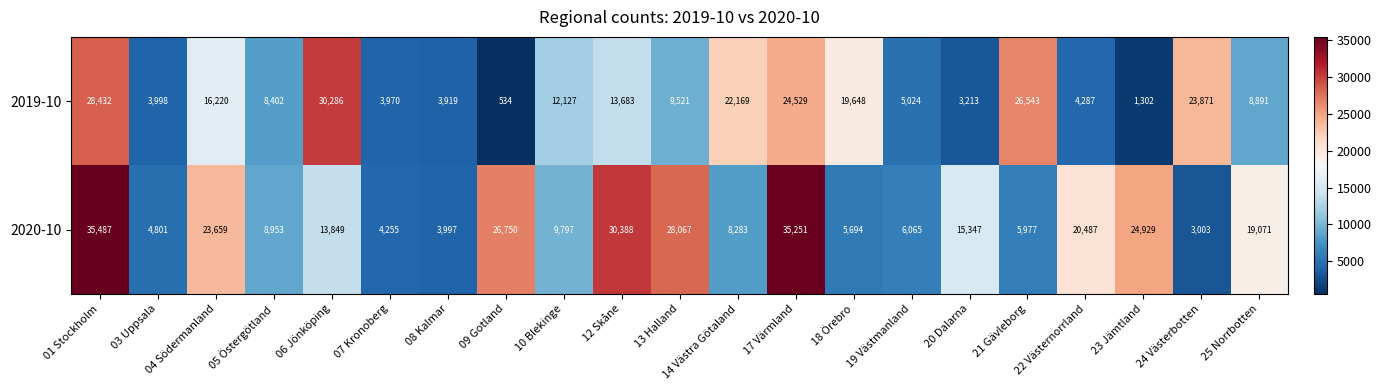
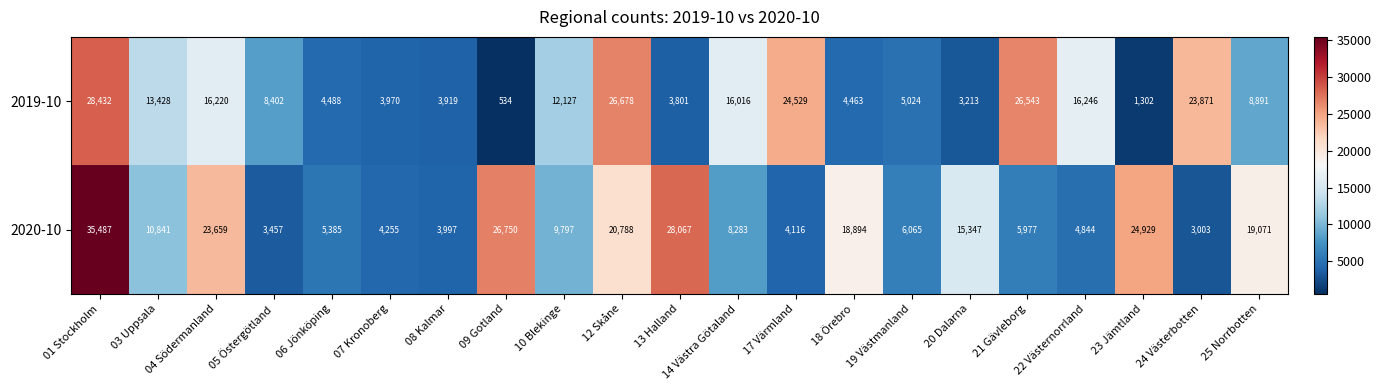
2019-10, 03 Uppsala: 3,998 -> 13,428
2019-10, 06 Jönköping: 30,286 -> 4,488
2019-10, 12 Skåne: 13,683 -> 26,678
2019-10, 13 Halland: 9,521 -> 3,801
2019-10, 14 Västra Götaland: 22,169 -> 16,016
2019-10, 18 Örebro: 19,648 -> 4,463
2019-10, 22 Västernorrland: 4,287 -> 16,246
2020-10, 03 Uppsala: 4,801 -> 10,841
2020-10, 05 Östergötland: 8,953 -> 3,457
2020-10, 06 Jönköping: 13,849 -> 5,385
2020-10, 12 Skåne: 30,388 -> 20,788
2020-10, 17 Värmland: 35,251 -> 4,116
2020-10, 18 Örebro: 5,694 -> 18,894
2020-10, 22 Västernorrland: 20,487 -> 4,844
